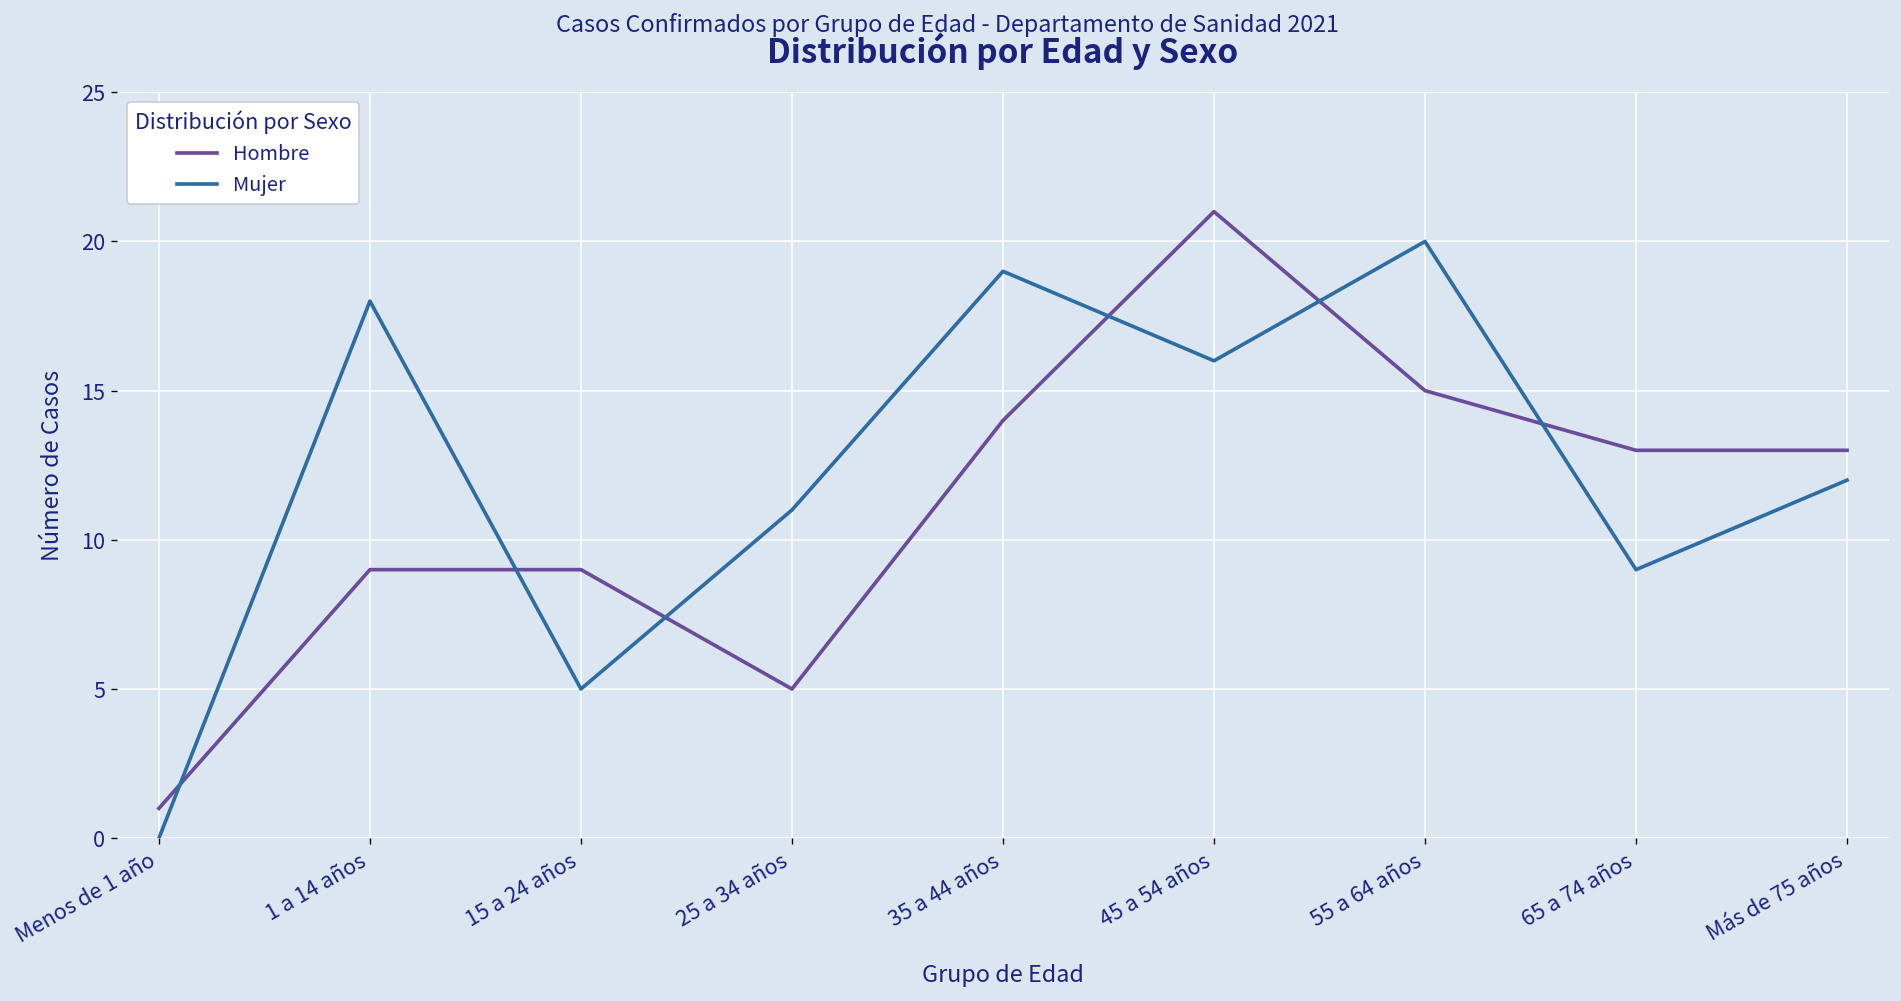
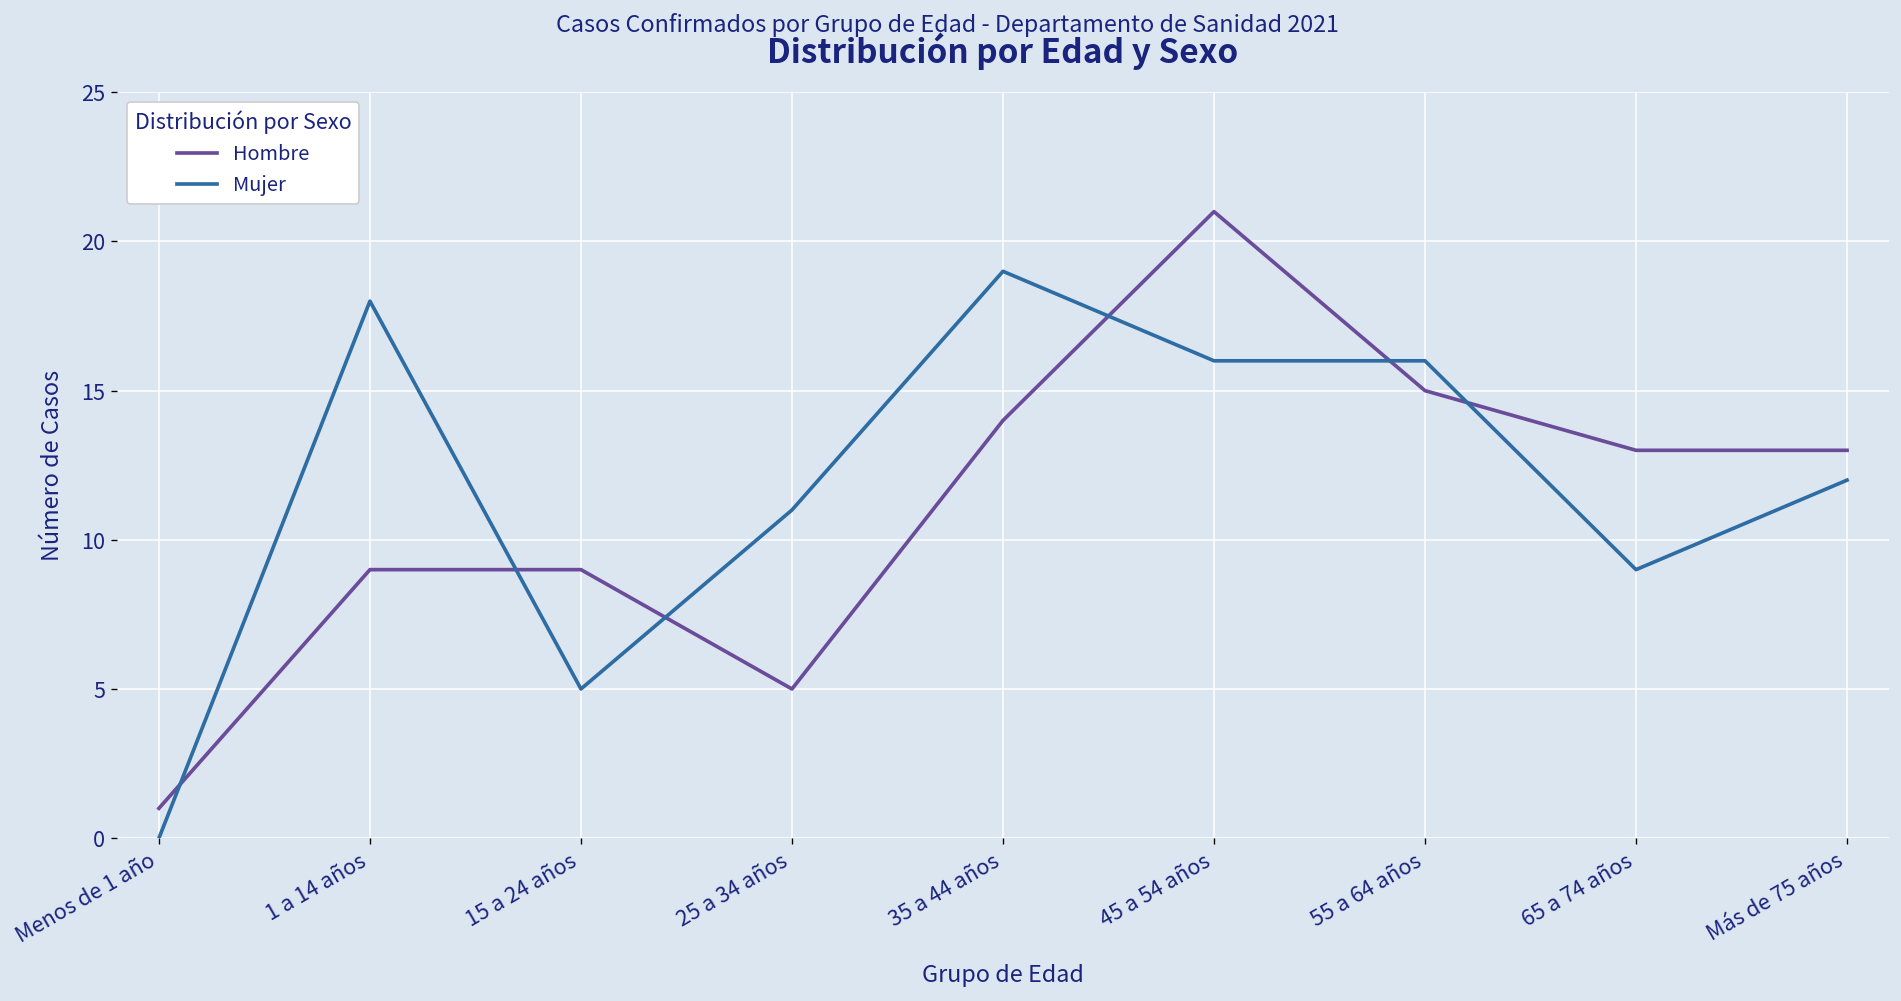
Mujer, 55 a 64 años: 20 -> 16
